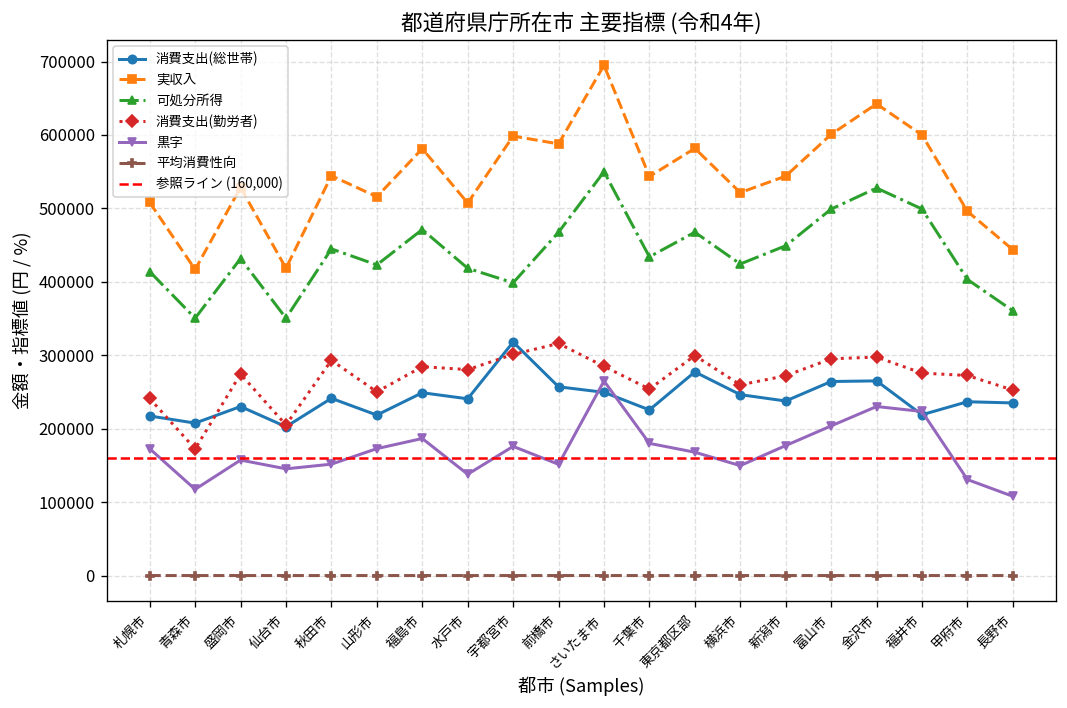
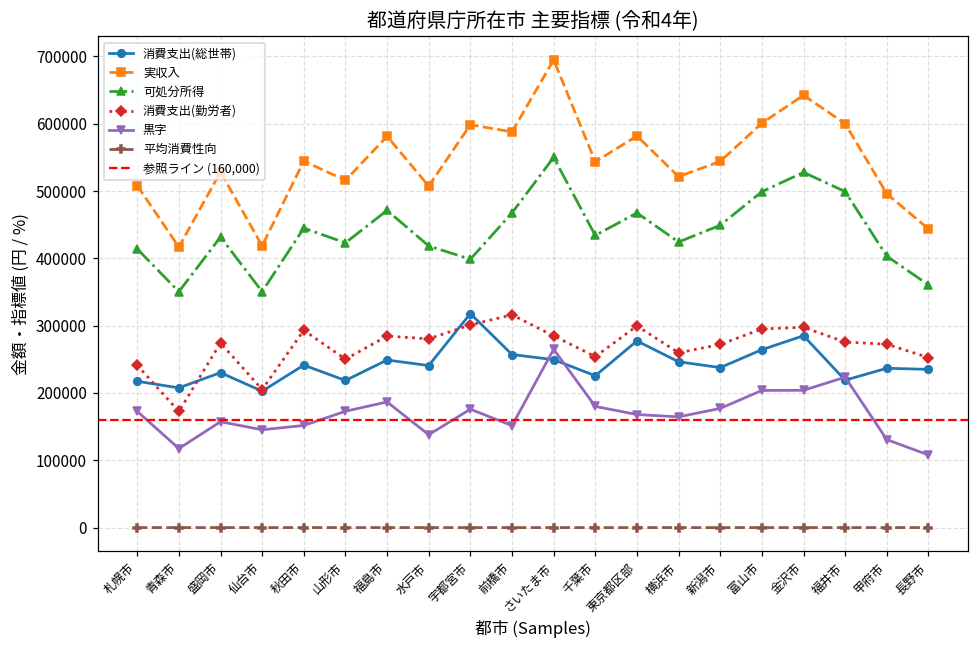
黒字, 横浜市: 150000 -> 160000
消費支出(総世帯), 金沢市: 270000 -> 290000
黒字, 金沢市: 230000 -> 200000
